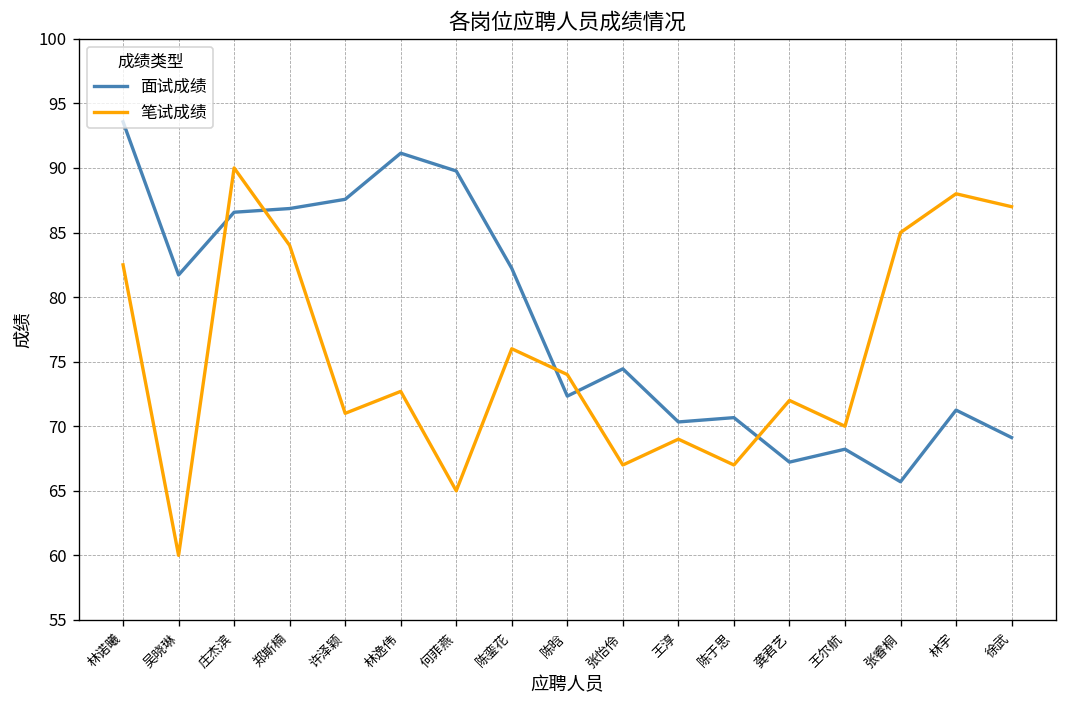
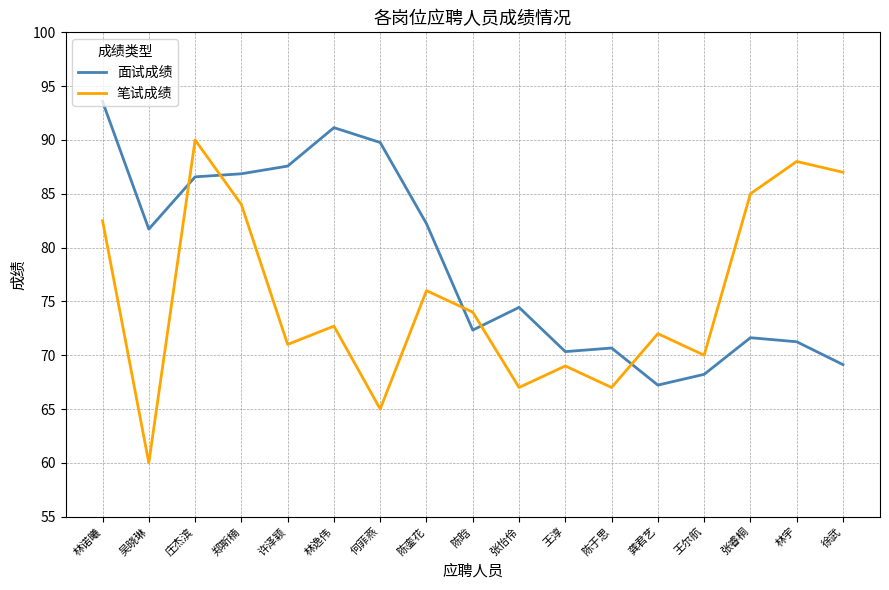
面试成绩, 张睿桐: 65.7 -> 71.6
